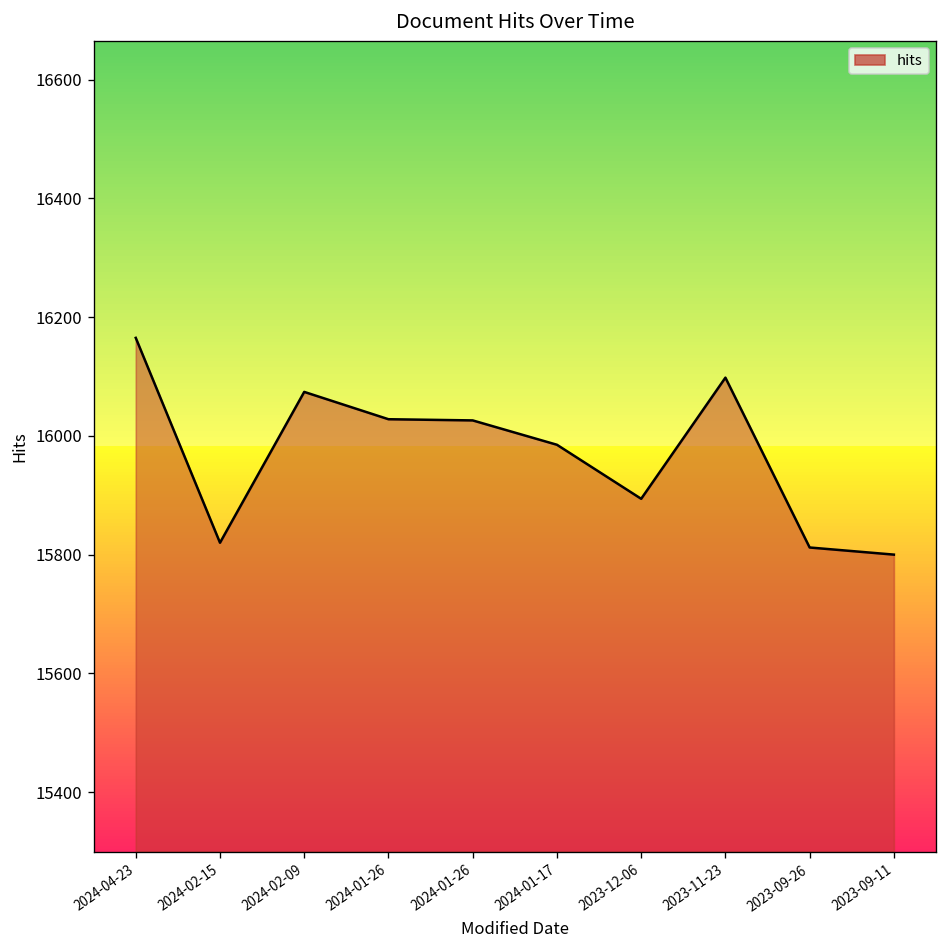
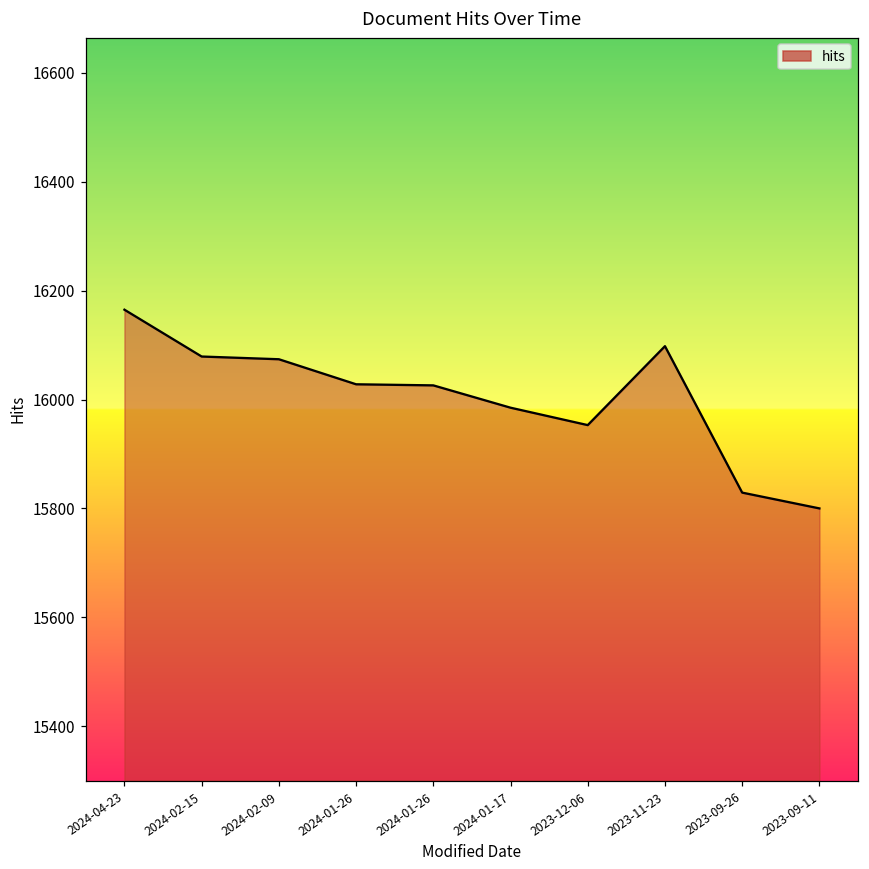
2024-02-15: 15820 -> 16080
2023-12-06: 15890 -> 15950
2023-09-26: 15810 -> 15830
